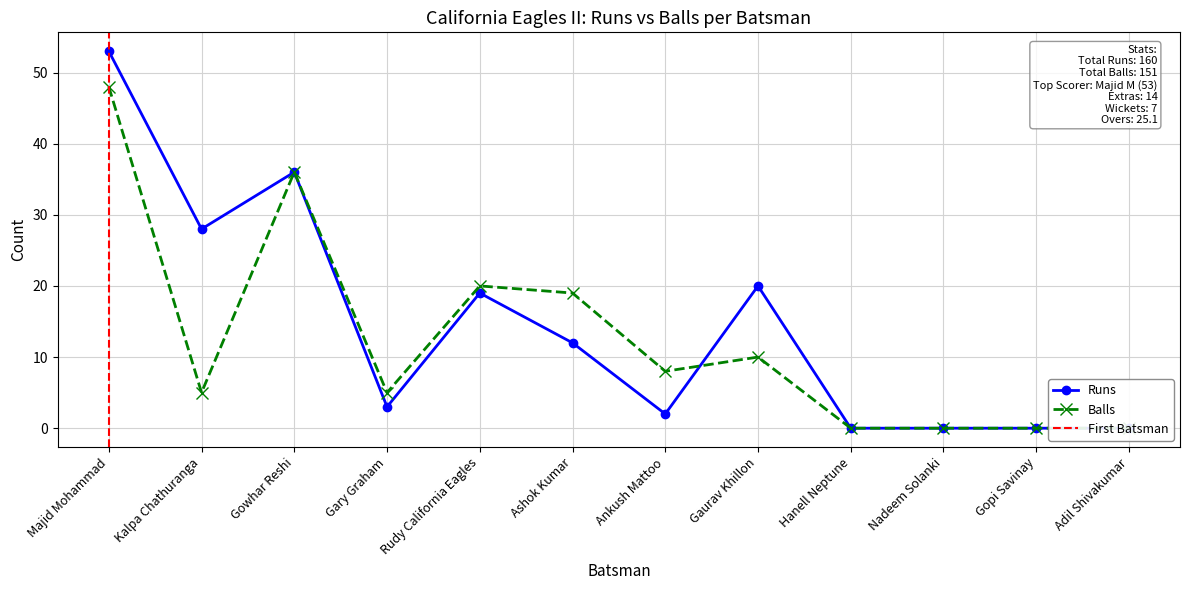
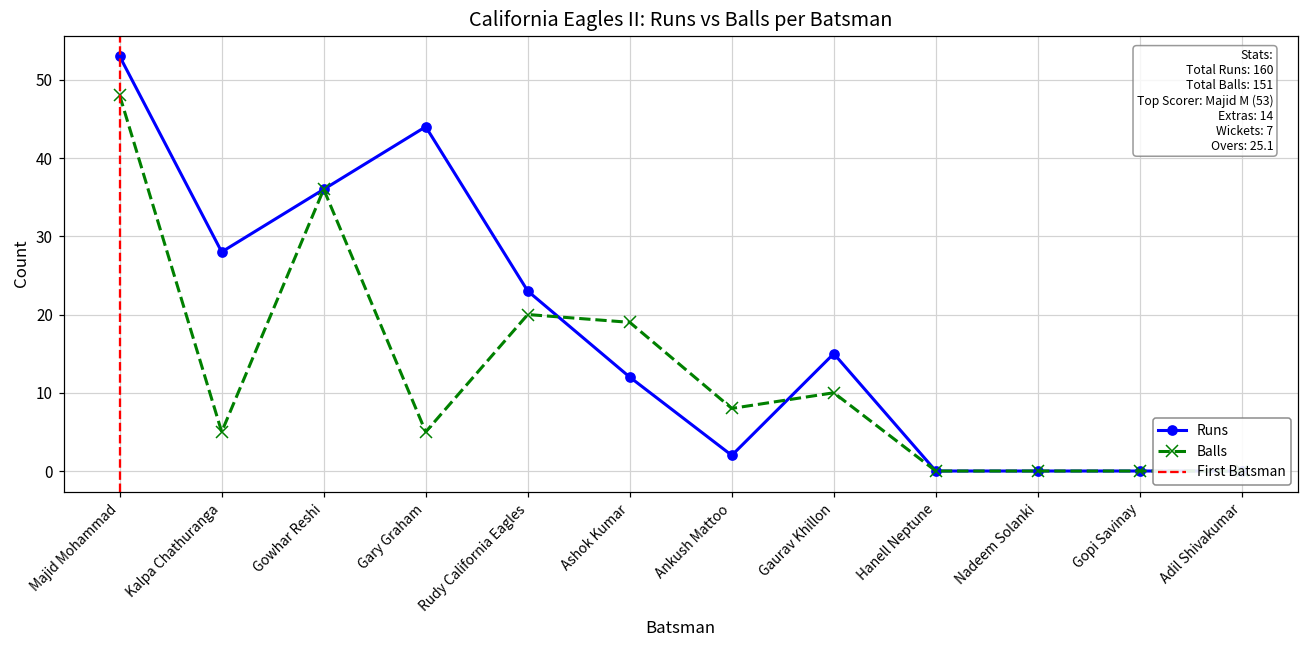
Runs, Gary Graham: 3 -> 44
Runs, Rudy California Eagles: 19 -> 23
Runs, Gaurav Khillon: 20 -> 15
